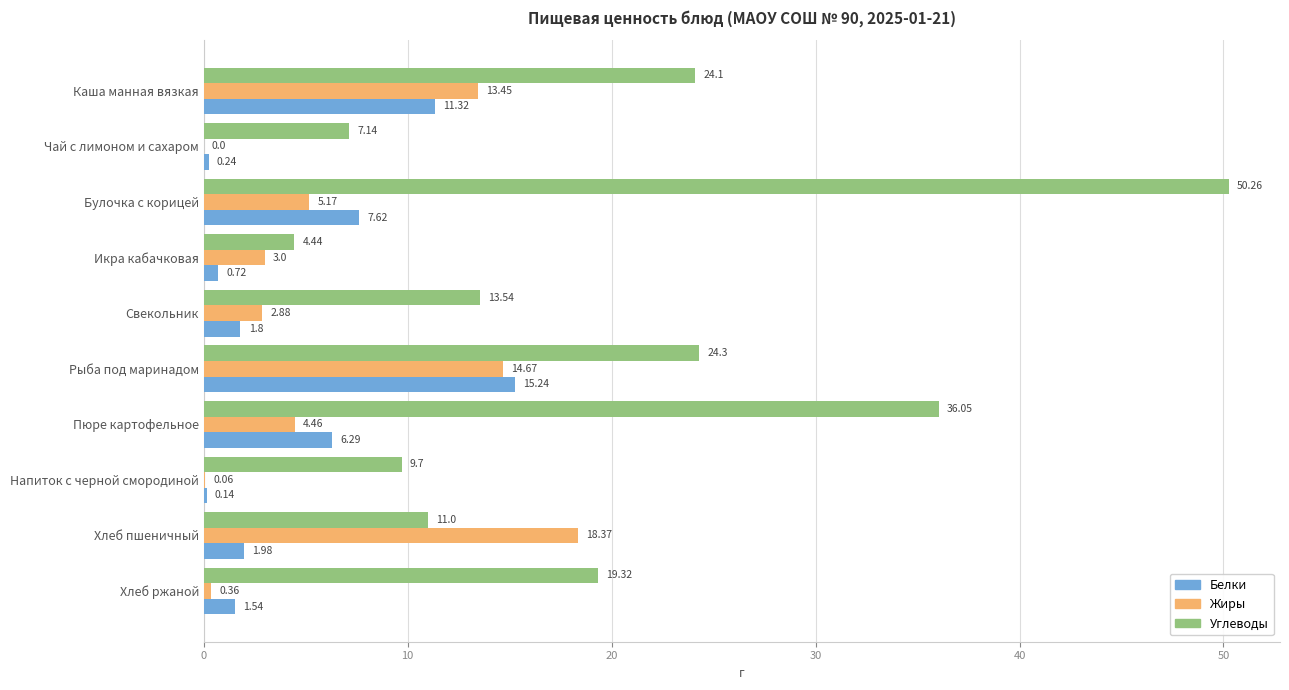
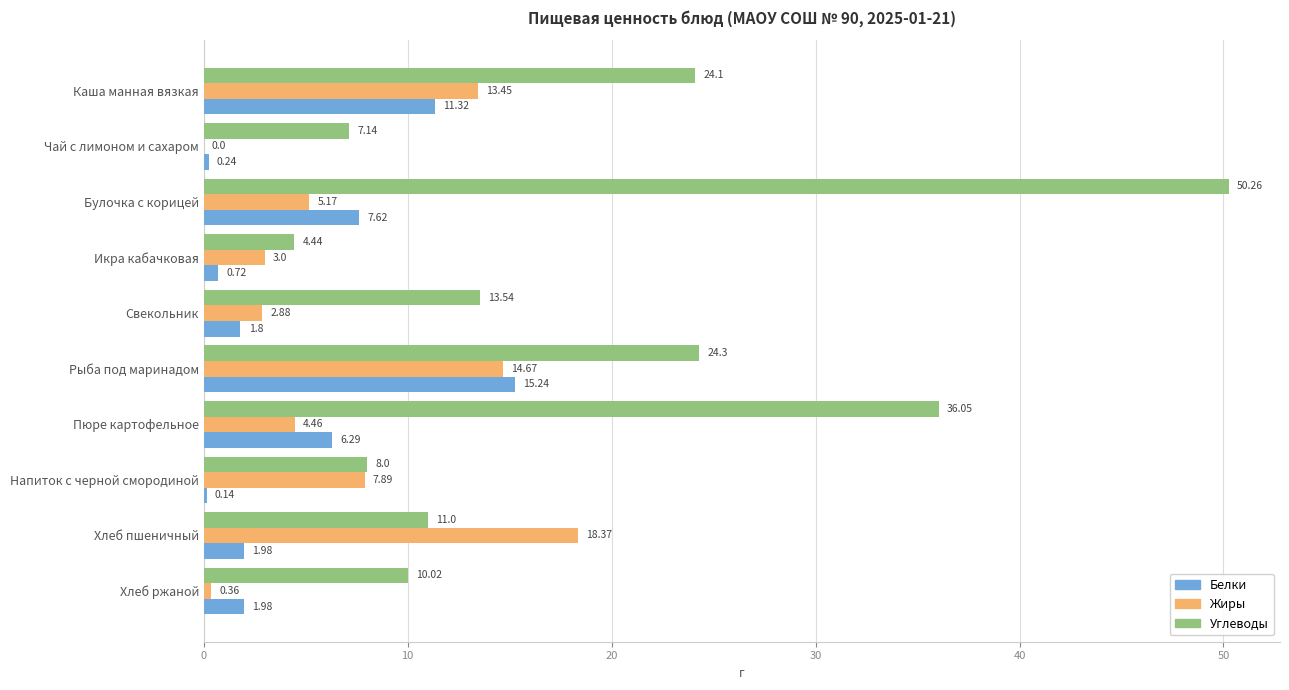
Углеводы, Напиток с черной смородиной: 9.7 -> 8.0
Жиры, Напиток с черной смородиной: 0.06 -> 7.89
Углеводы, Хлеб ржаной: 19.32 -> 10.02
Белки, Хлеб ржаной: 1.54 -> 1.98
